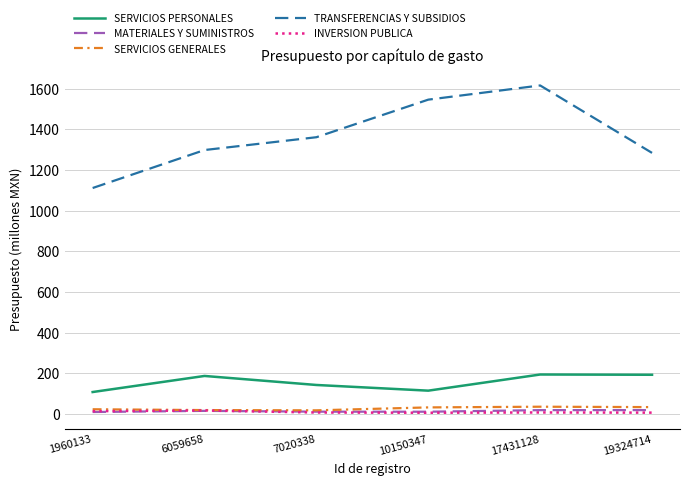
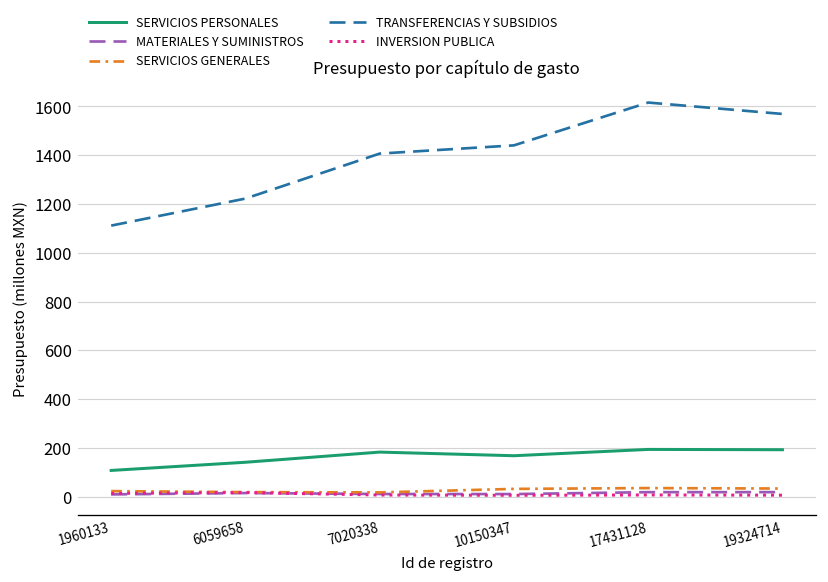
SERVICIOS PERSONALES, 6059658: 190 -> 140
TRANSFERENCIAS Y SUBSIDIOS, 6059658: 1300 -> 1220
SERVICIOS PERSONALES, 7020338: 140 -> 180
TRANSFERENCIAS Y SUBSIDIOS, 7020338: 1360 -> 1410
SERVICIOS PERSONALES, 10150347: 110 -> 170
TRANSFERENCIAS Y SUBSIDIOS, 10150347: 1550 -> 1440
TRANSFERENCIAS Y SUBSIDIOS, 19324714: 1280 -> 1570
